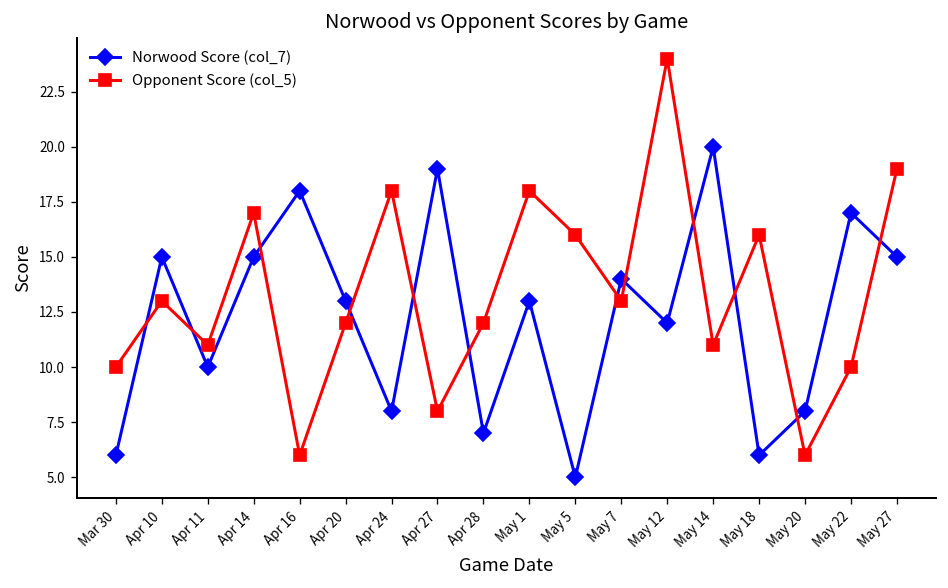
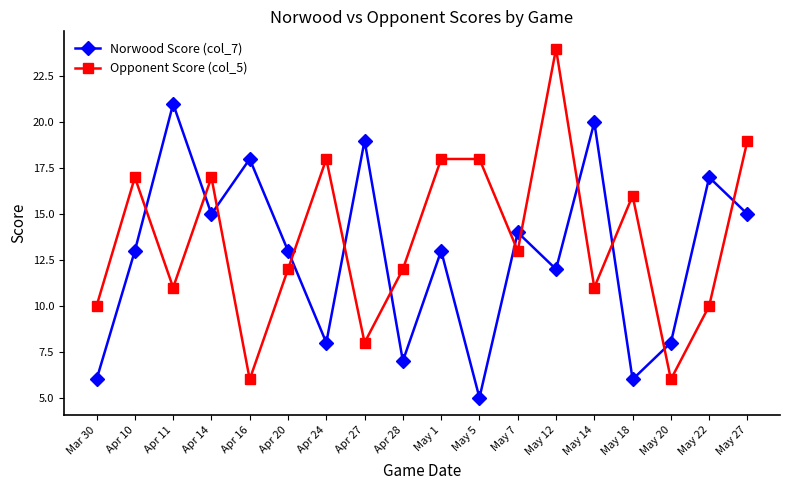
Norwood Score (col_7), Apr 10: 15 -> 13
Opponent Score (col_5), Apr 10: 13 -> 17
Norwood Score (col_7), Apr 11: 10 -> 21
Opponent Score (col_5), May 5: 16 -> 18
